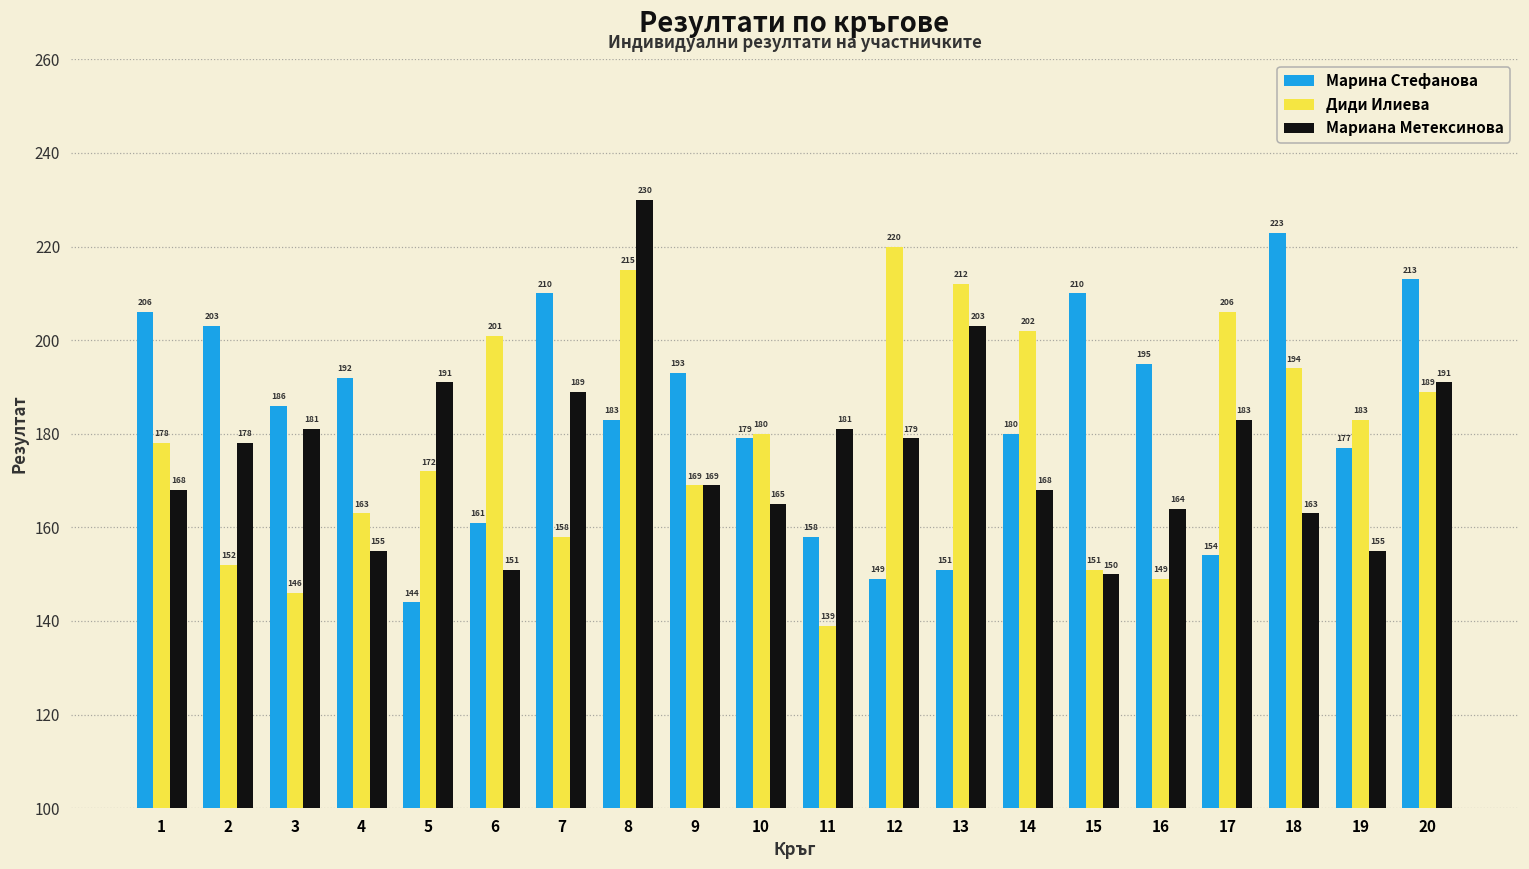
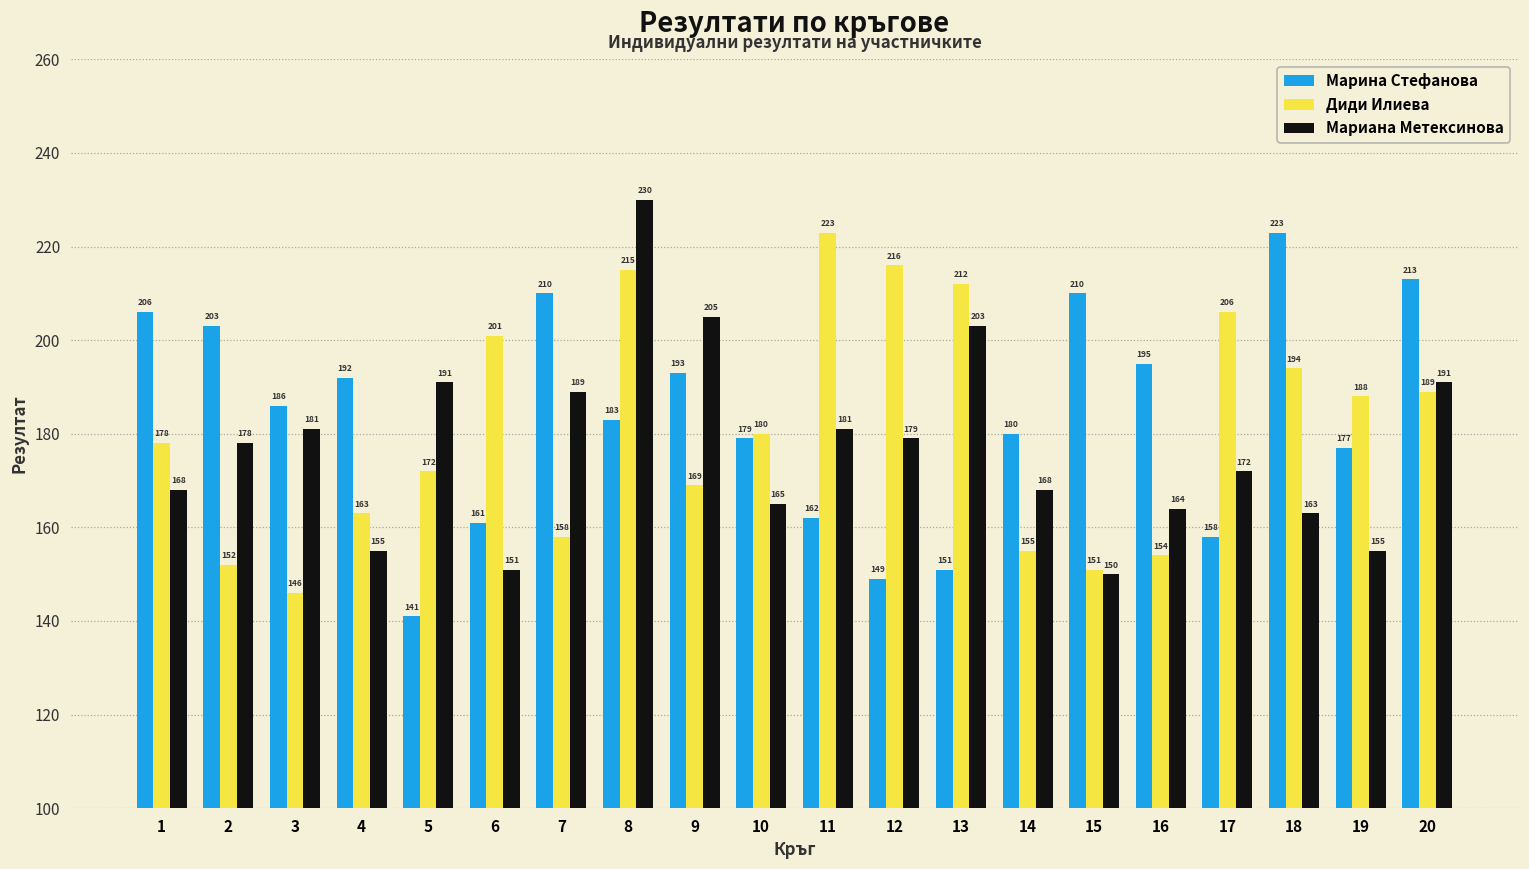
Марина Стефанова, 5: 144 -> 141
Мариана Метексинова, 9: 169 -> 205
Марина Стефанова, 11: 158 -> 162
Диди Илиева, 11: 139 -> 223
Диди Илиева, 12: 220 -> 216
Диди Илиева, 14: 202 -> 155
Диди Илиева, 16: 149 -> 154
Марина Стефанова, 17: 154 -> 158
Мариана Метексинова, 17: 183 -> 172
Диди Илиева, 19: 183 -> 188
